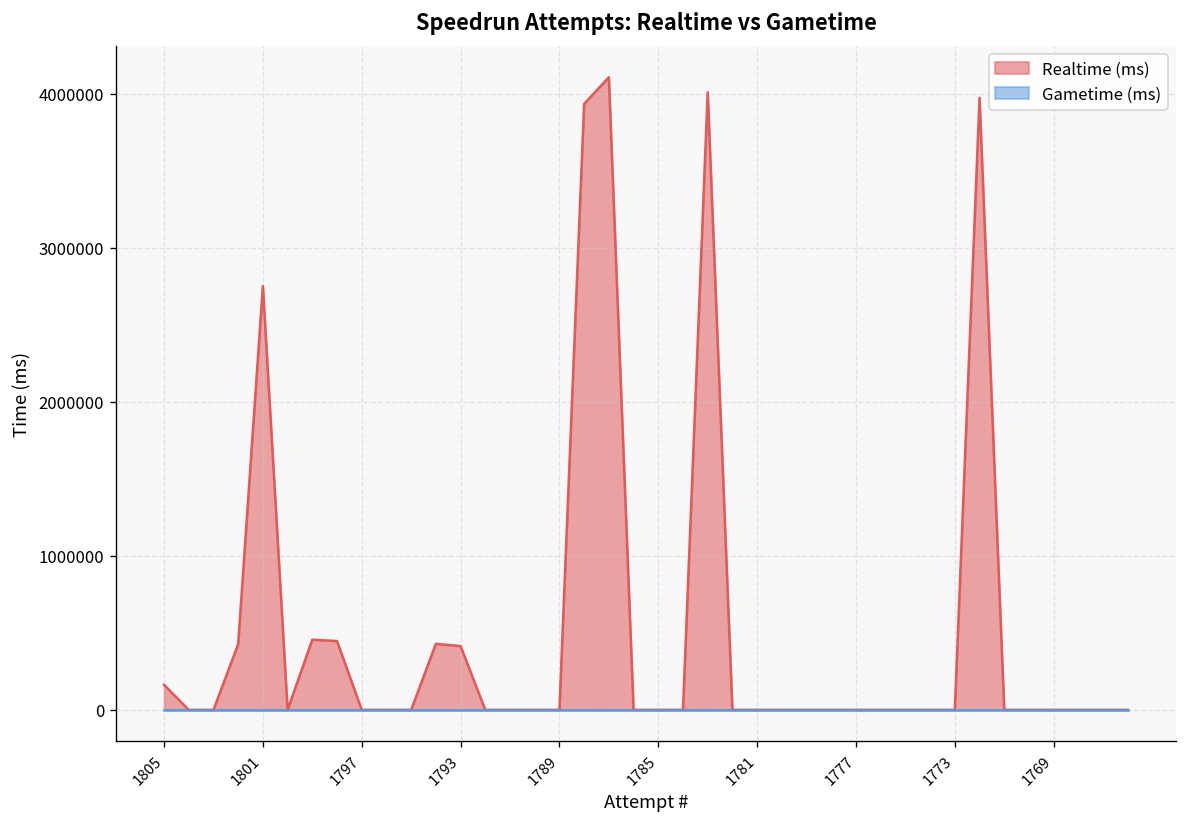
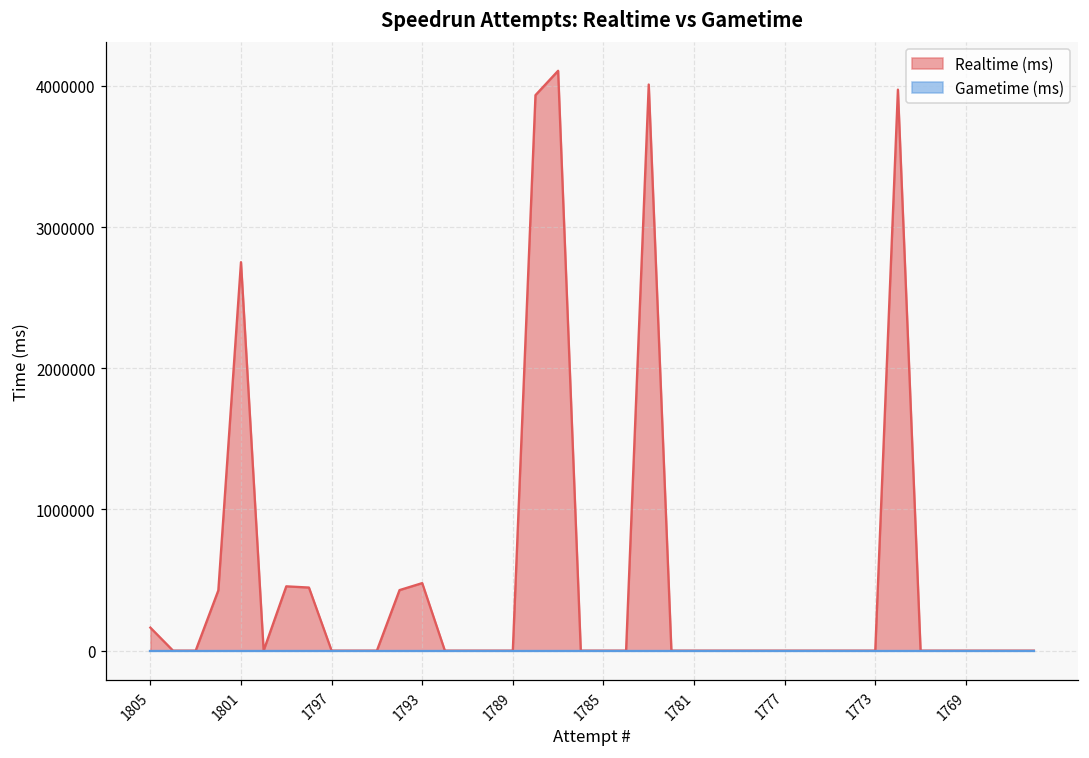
Realtime (ms), 1793: 410000 -> 480000
